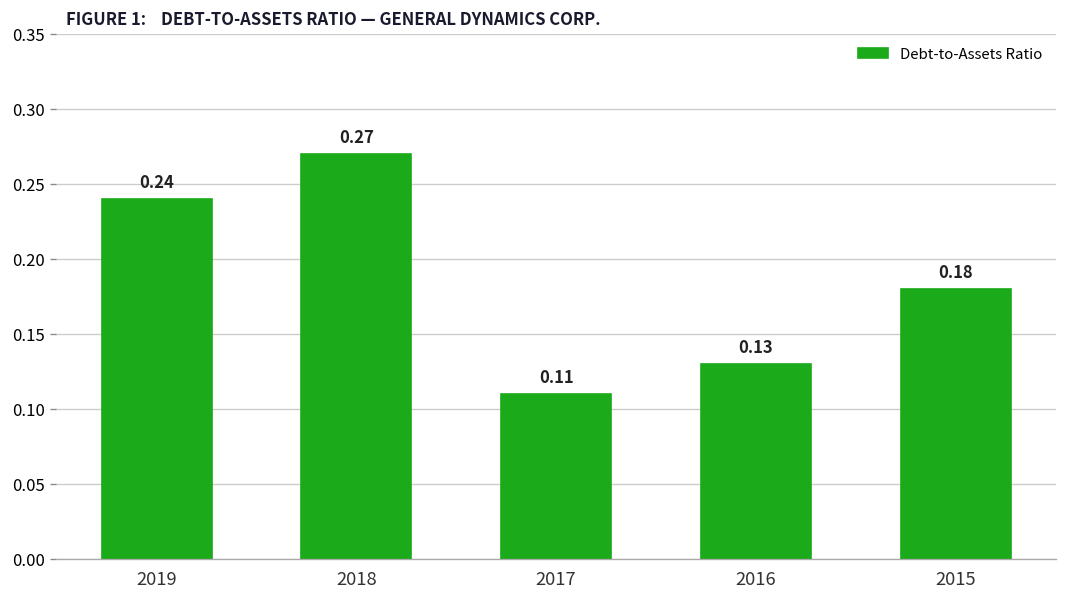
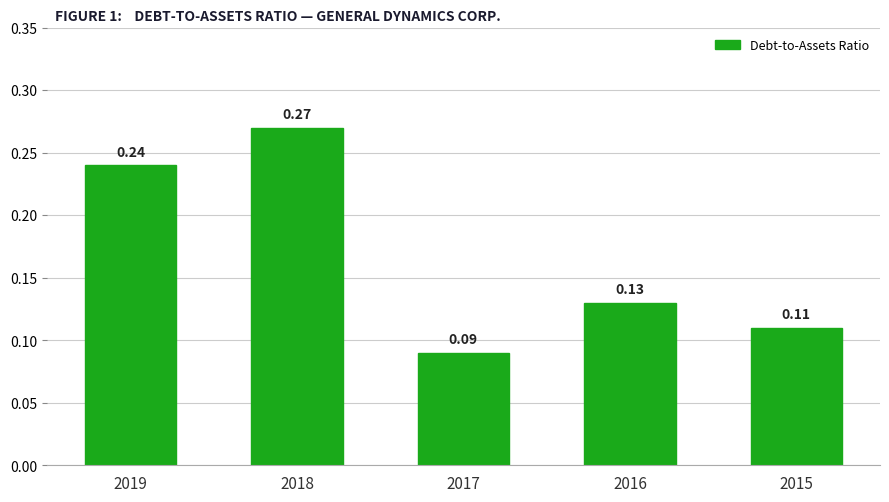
2017: 0.11 -> 0.09
2015: 0.18 -> 0.11
